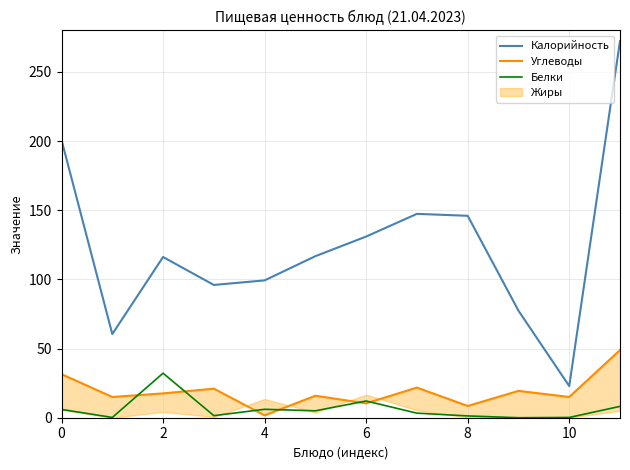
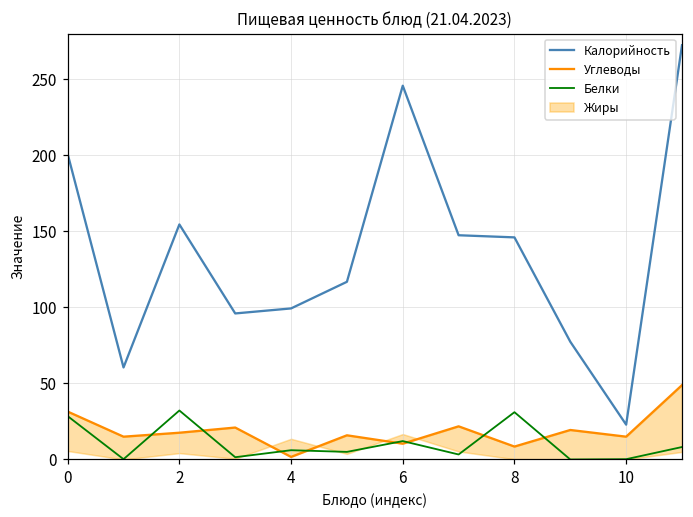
Белки, 0: 6 -> 29
Калорийность, 2: 116 -> 155
Калорийность, 6: 131 -> 246
Белки, 8: 1 -> 31
